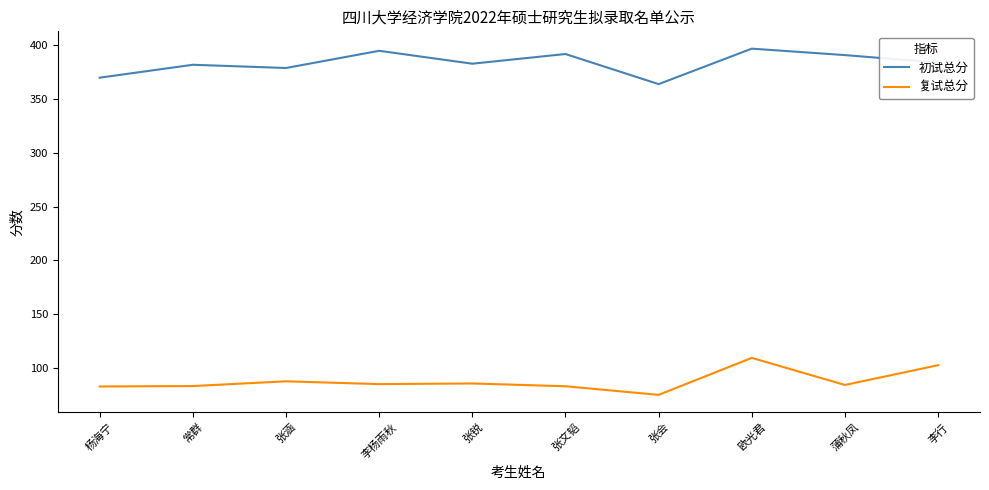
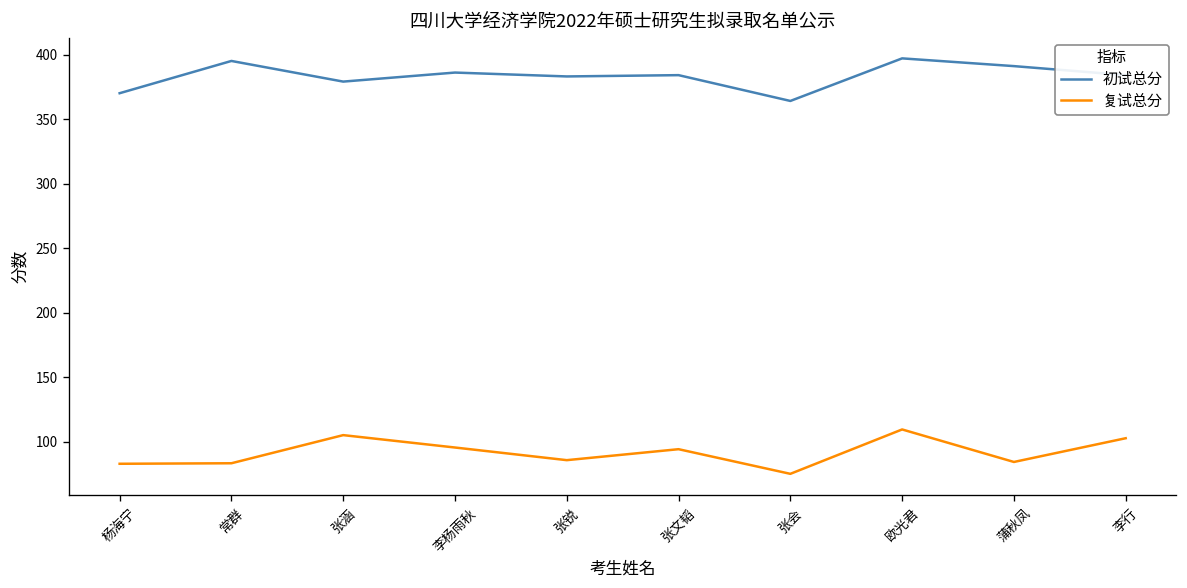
初试总分, 常群: 382 -> 395
复试总分, 张涵: 88 -> 105
初试总分, 李杨雨秋: 395 -> 386
复试总分, 李杨雨秋: 85 -> 95
初试总分, 张文韬: 392 -> 384
复试总分, 张文韬: 83 -> 94
